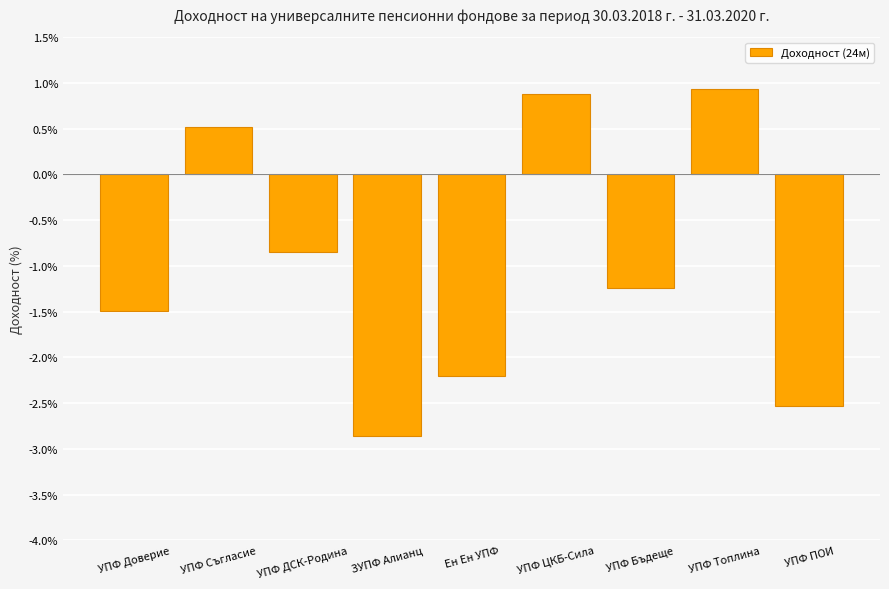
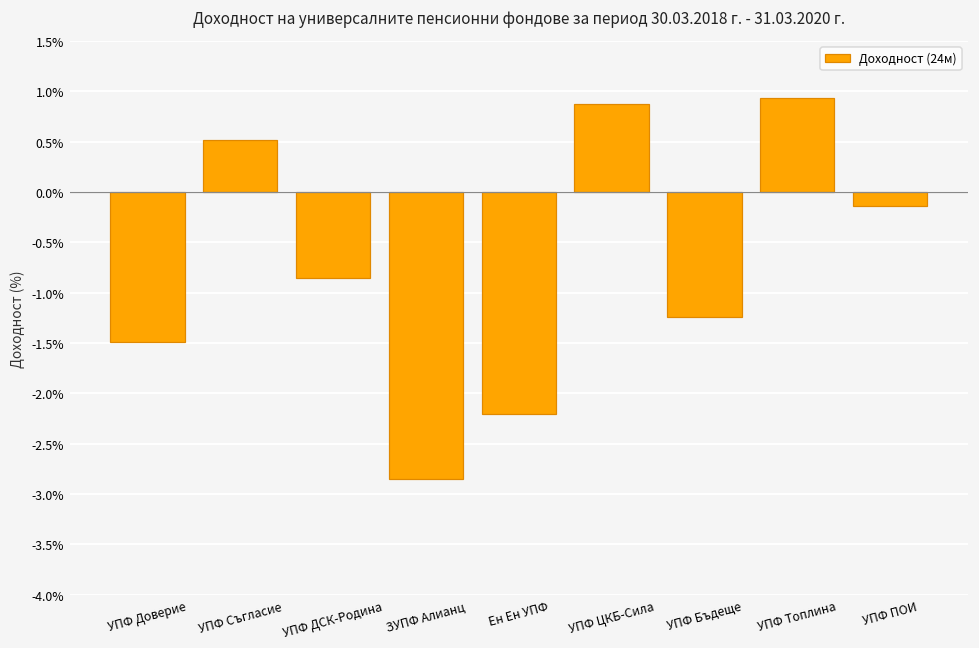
УПФ ПОИ: -2.5% -> -0.1%
